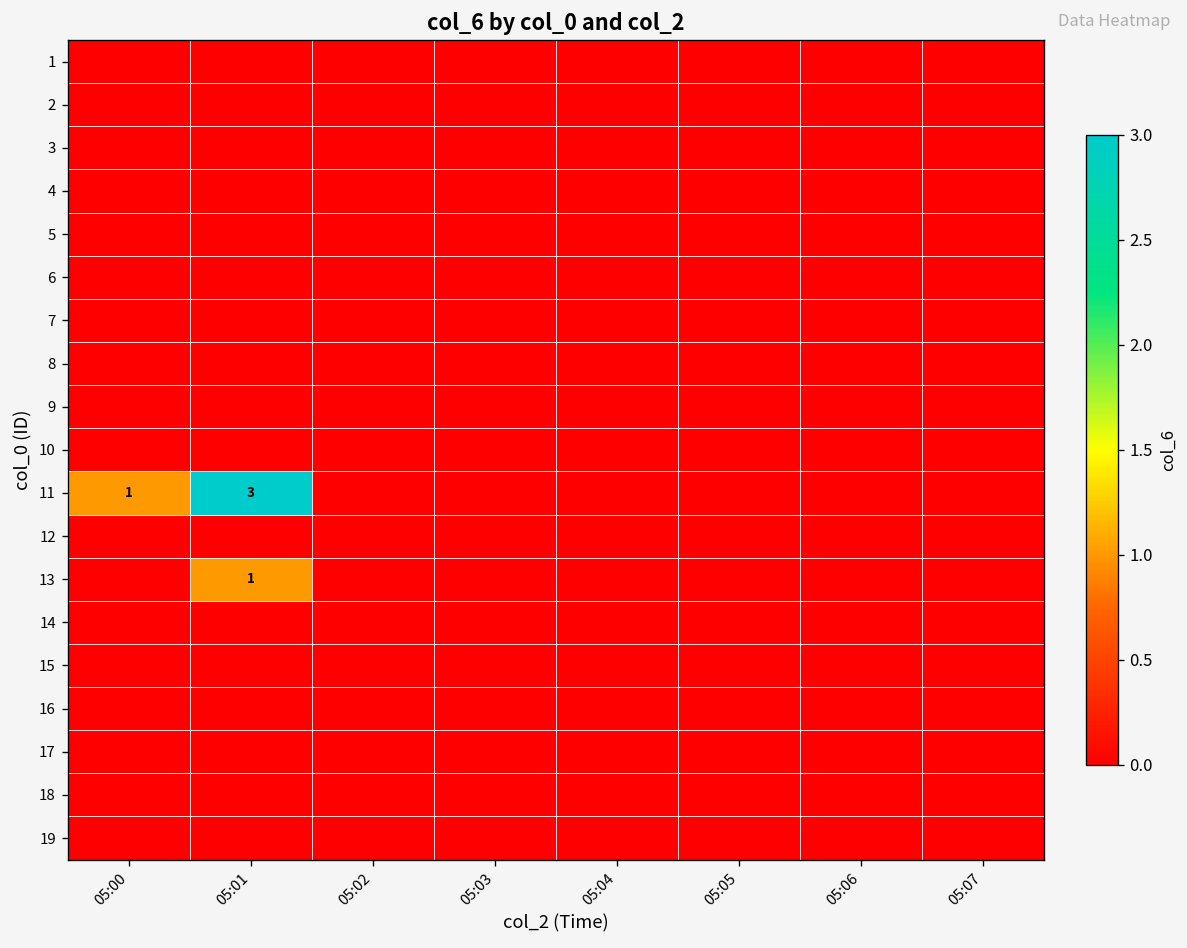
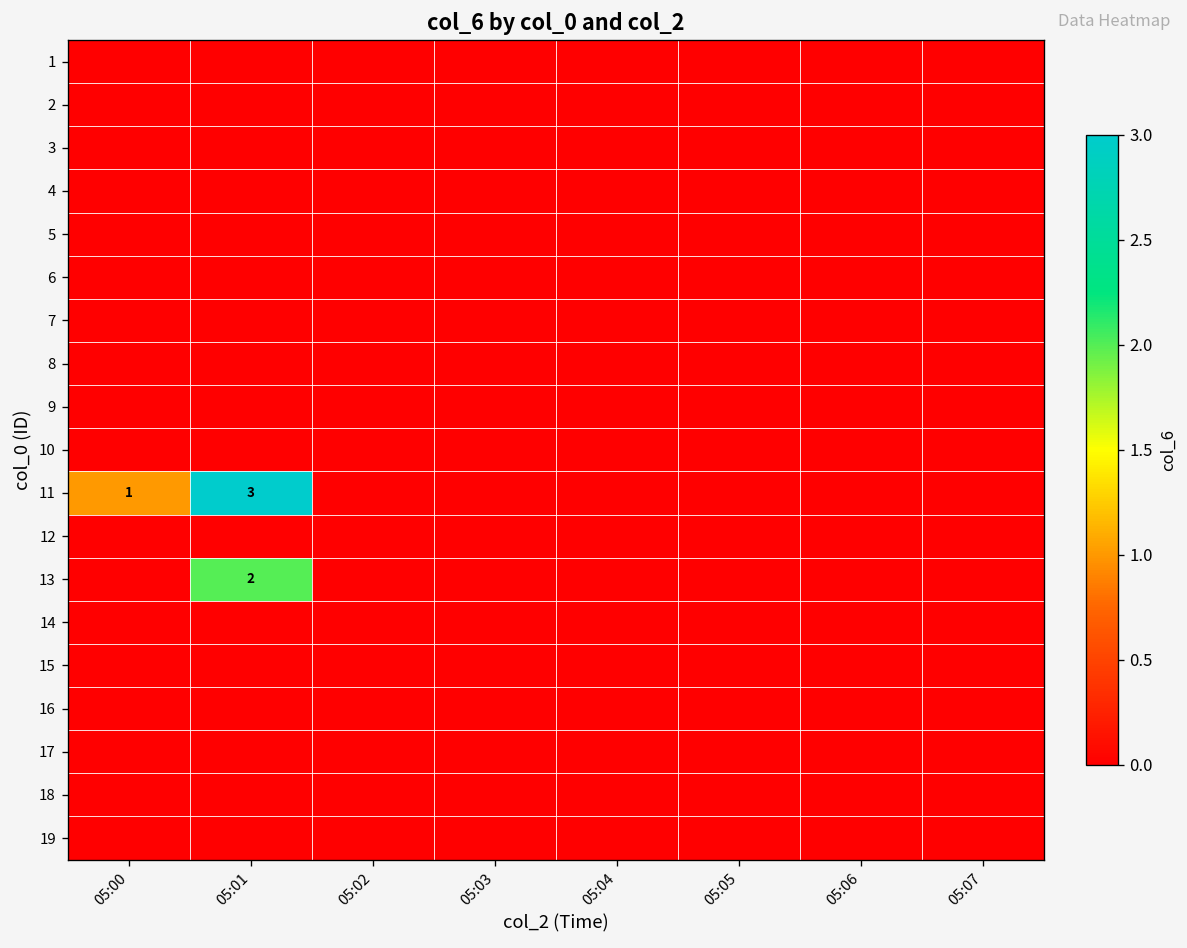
13, 05:01: 1 -> 2
